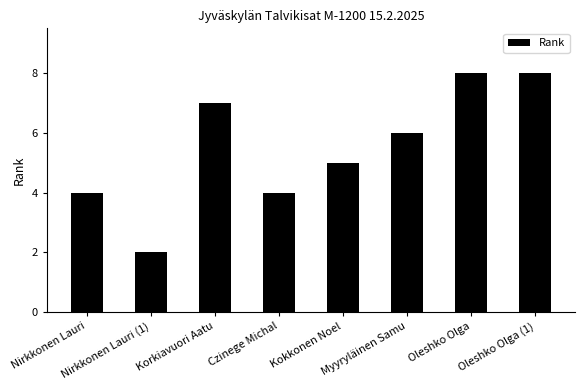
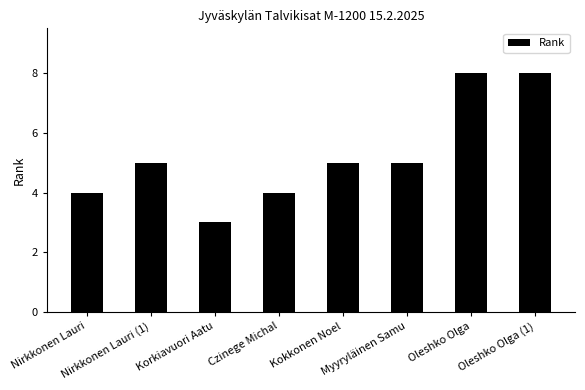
Nirkkonen Lauri (1): 2 -> 5
Korkiavuori Aatu: 7 -> 3
Myyryläinen Samu: 6 -> 5
